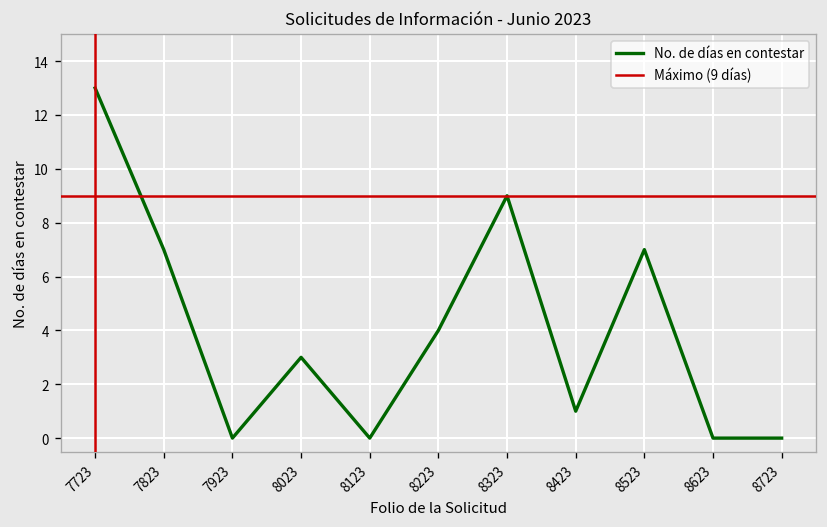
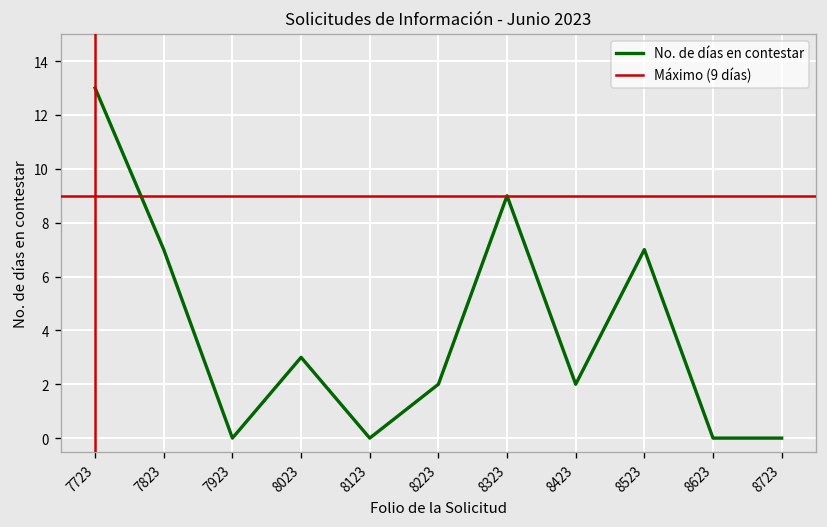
8223: 4 -> 2
8423: 1 -> 2
